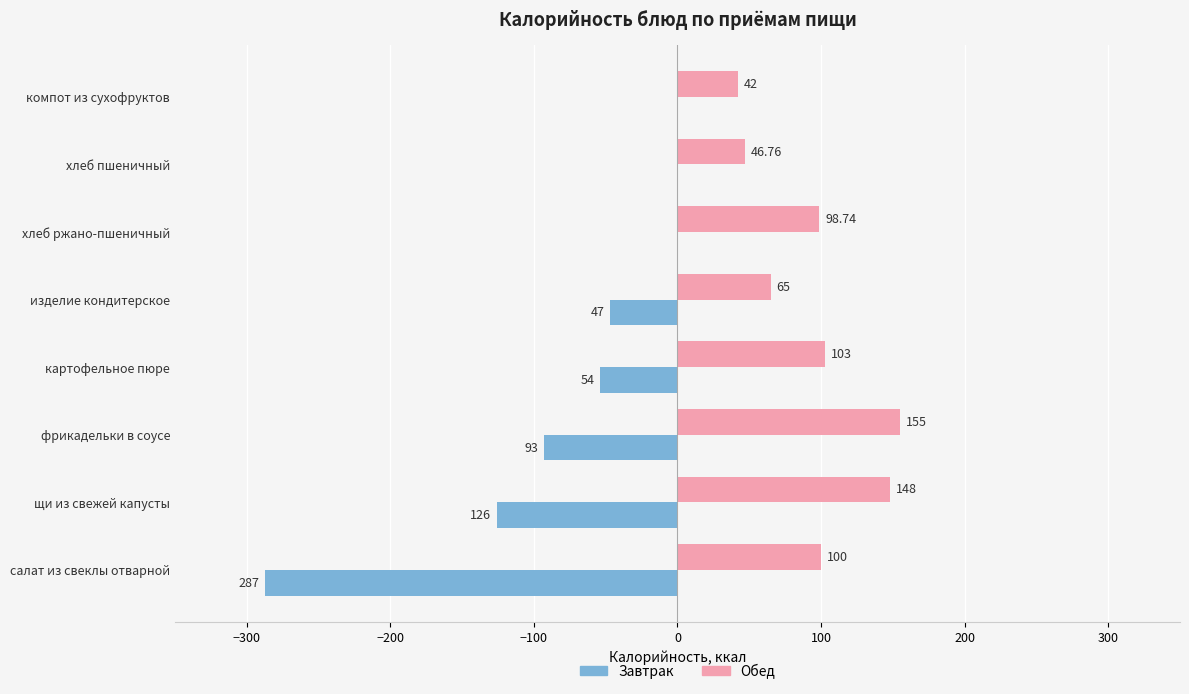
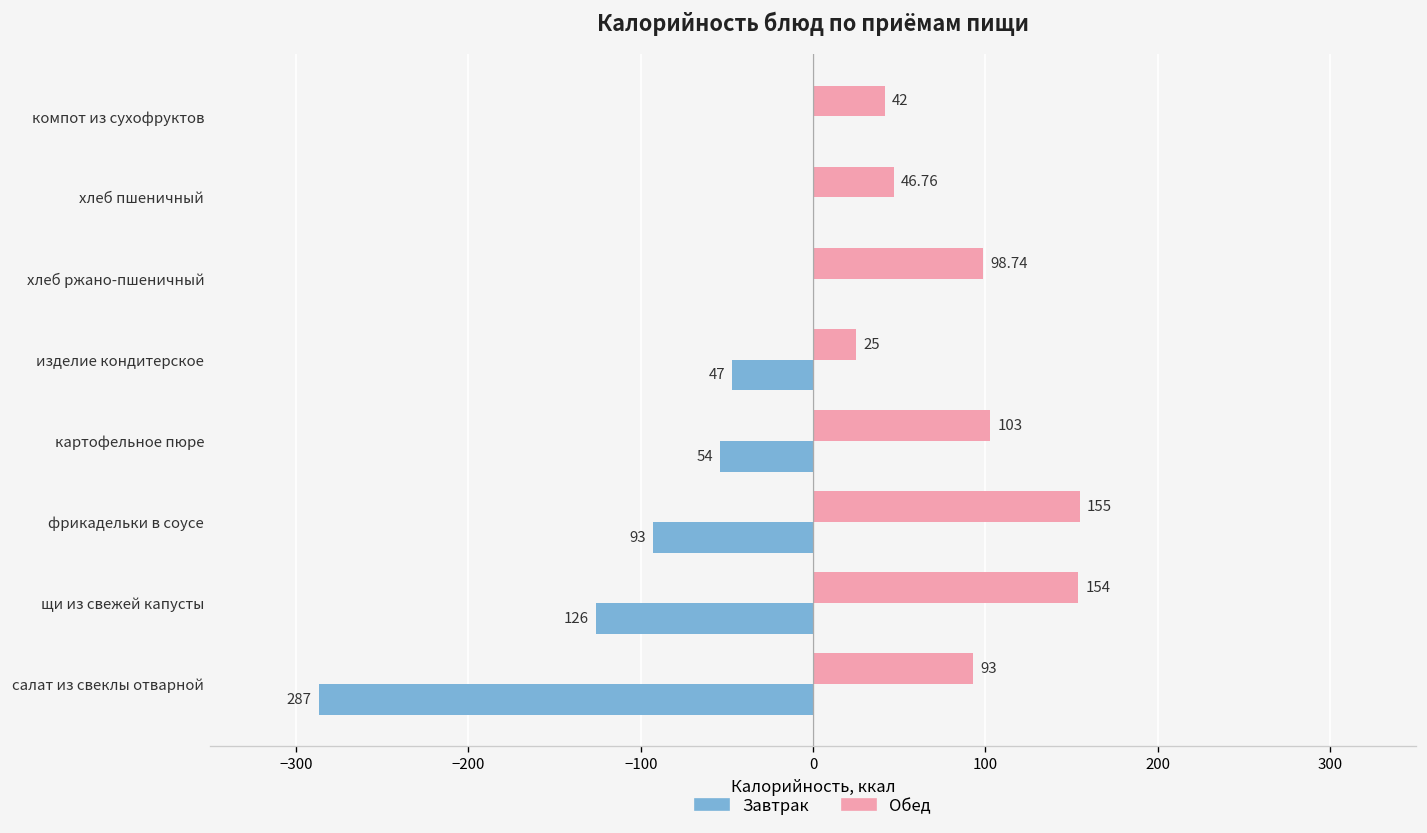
Обед, изделие кондитерское: 65 -> 25
Обед, щи из свежей капусты: 148 -> 154
Обед, салат из свеклы отварной: 100 -> 93
